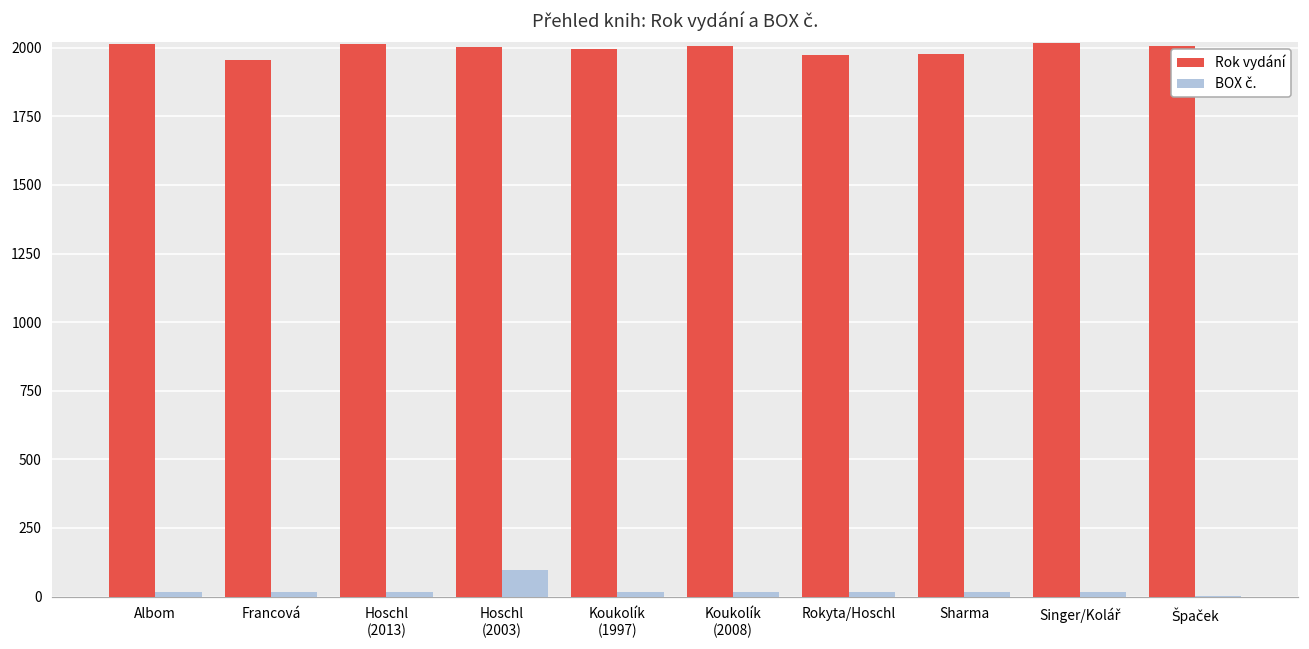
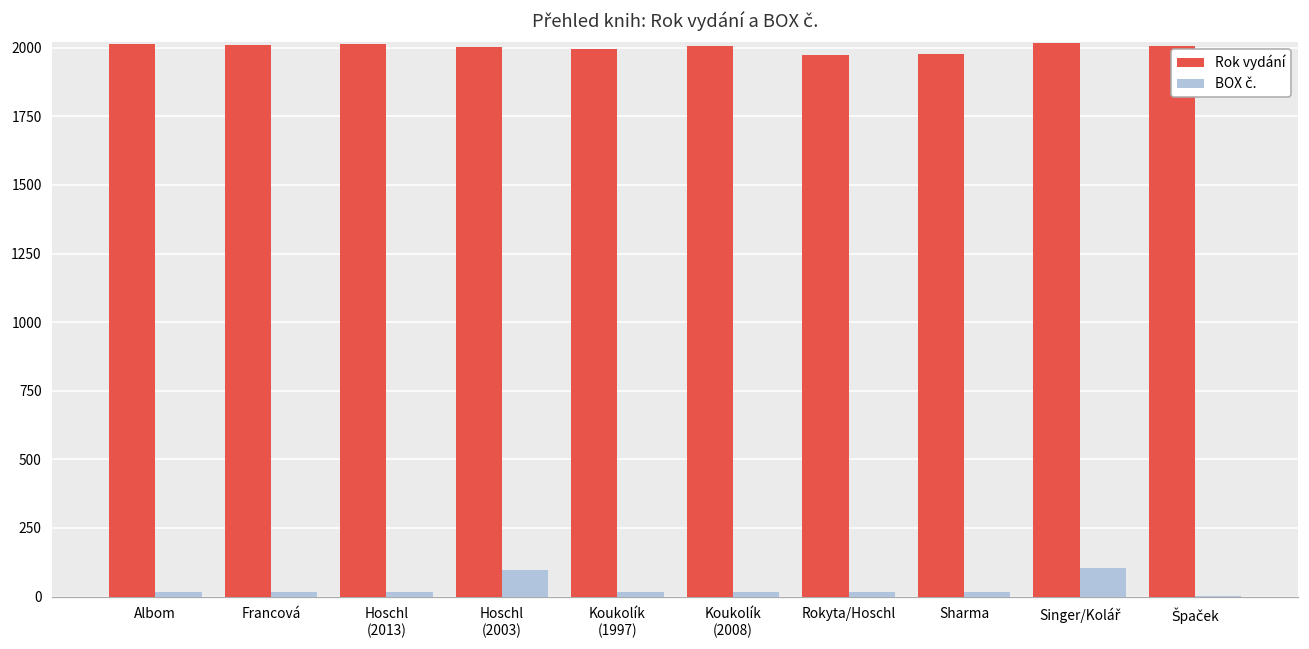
Rok vydání, Francová: 1960 -> 2010
BOX č., Singer/Kolář: 20 -> 100
